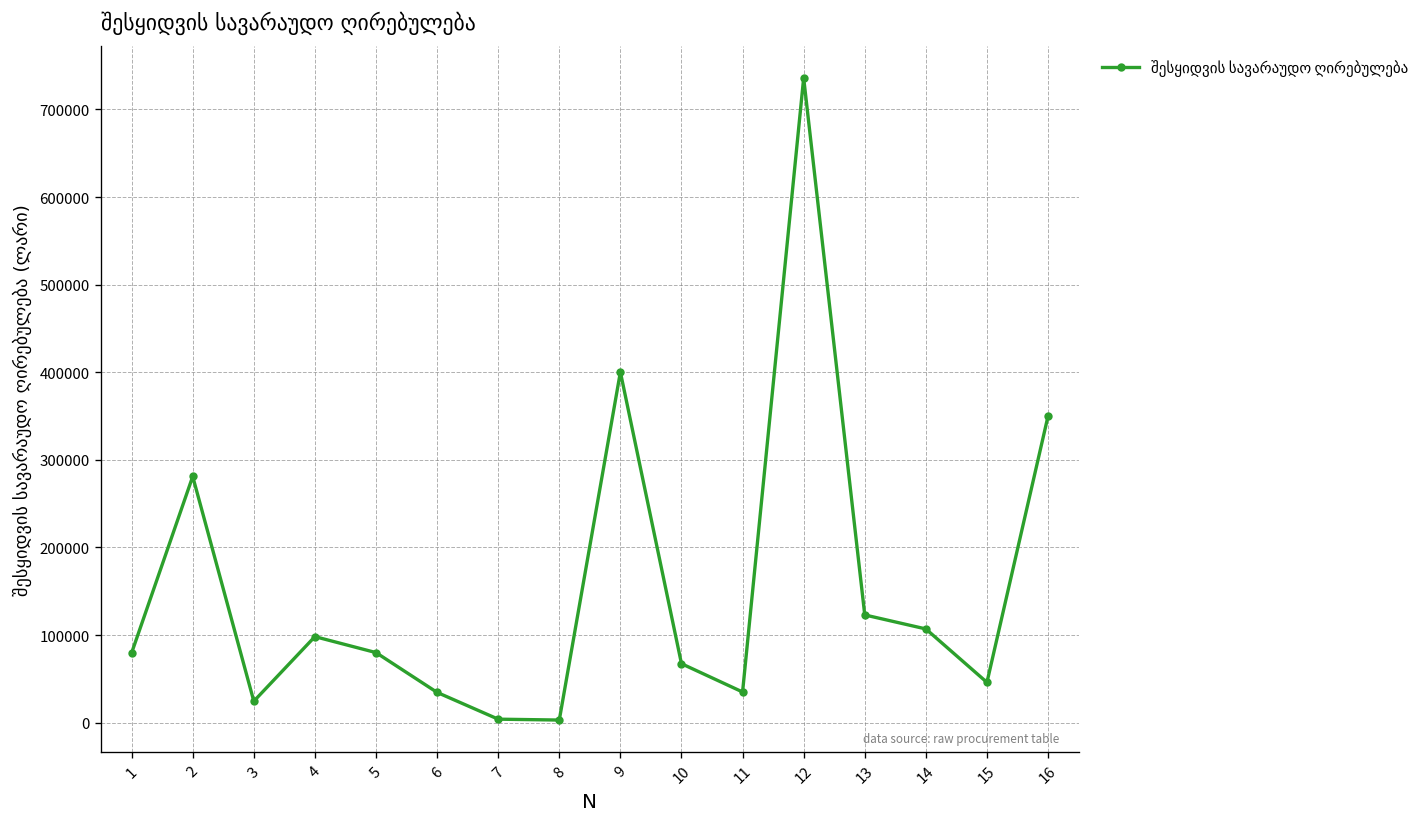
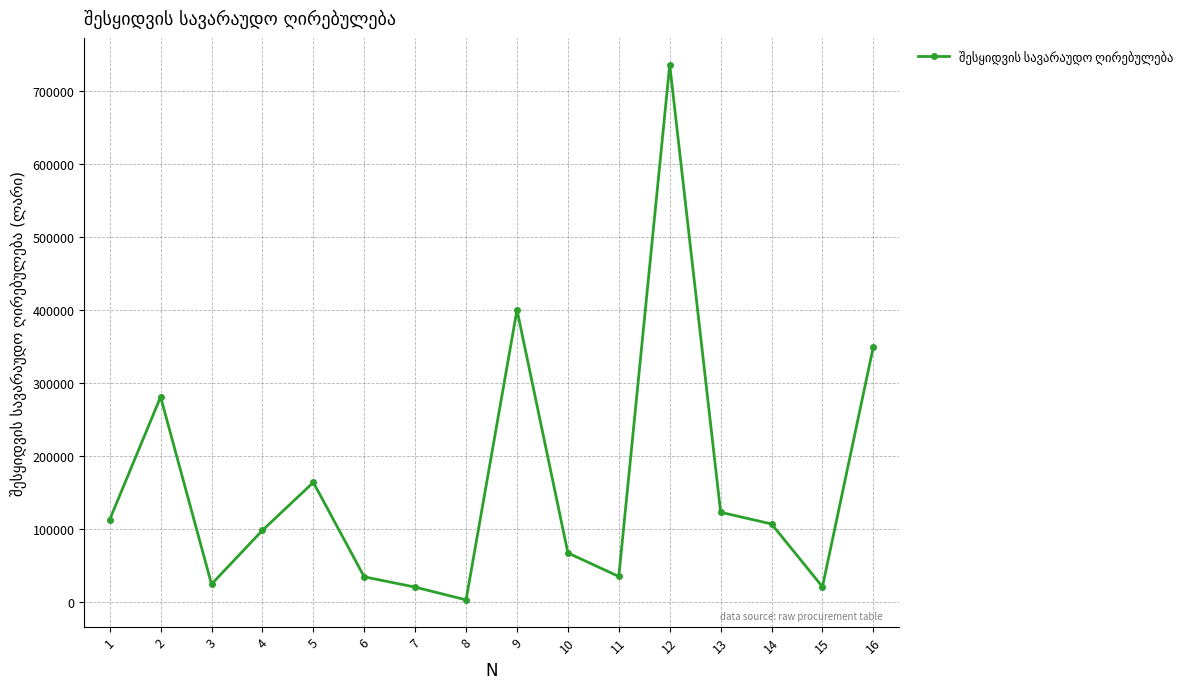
1: 80000 -> 110000
5: 80000 -> 160000
7: 0 -> 20000
15: 50000 -> 20000
